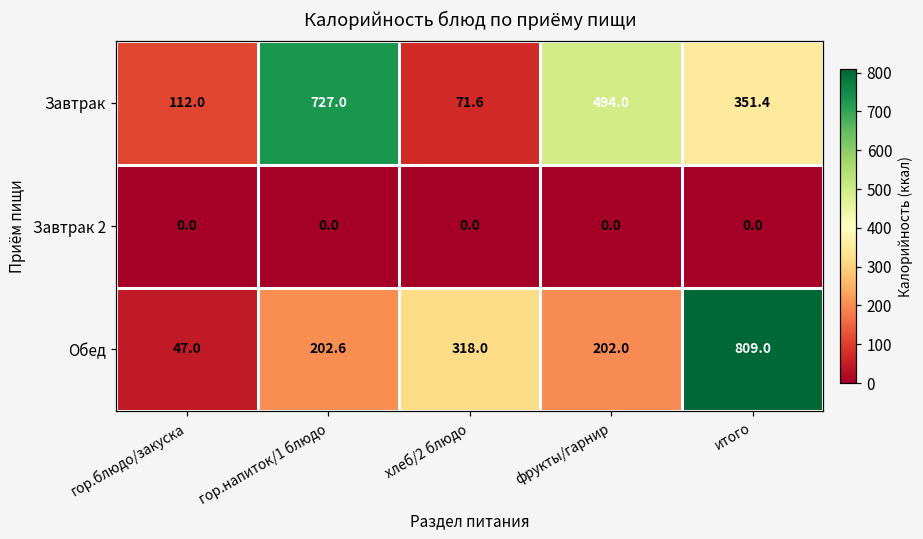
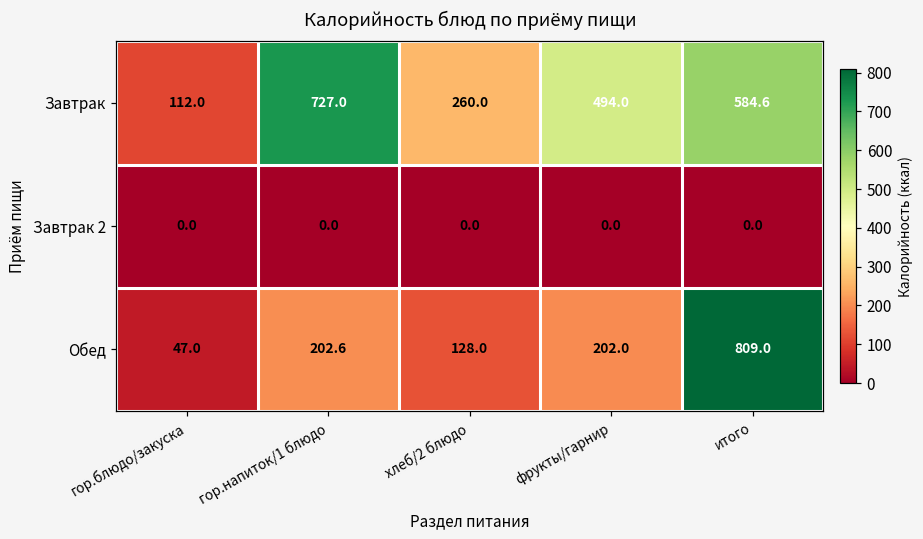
Завтрак, хлеб/2 блюдо: 71.6 -> 260.0
Завтрак, итого: 351.4 -> 584.6
Обед, хлеб/2 блюдо: 318.0 -> 128.0
